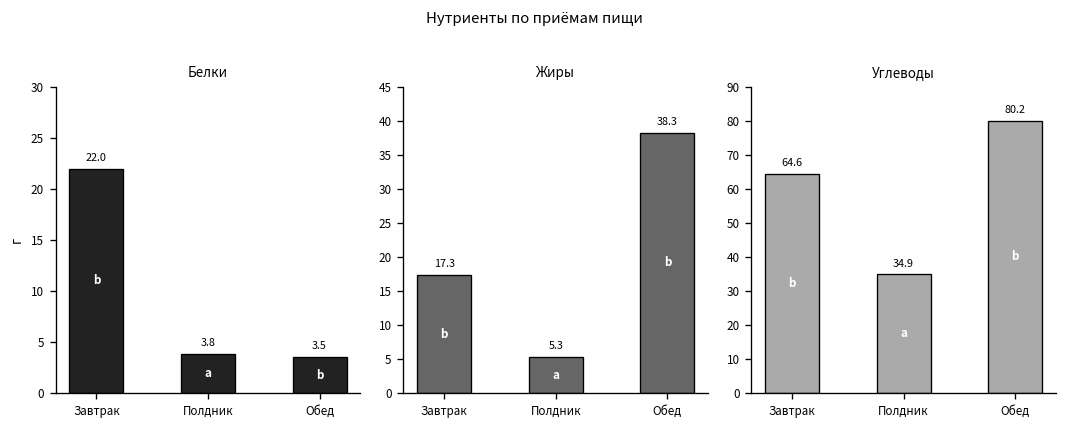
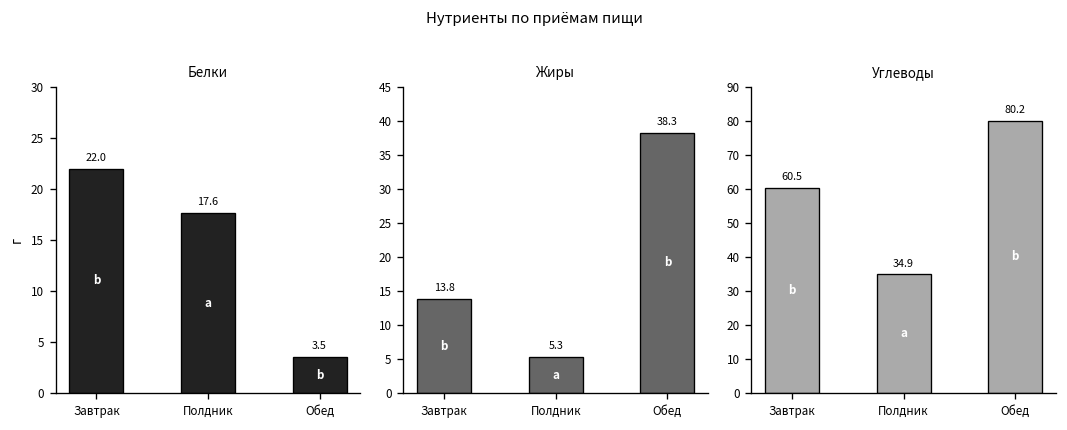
Белки, Полдник: 3.8 -> 17.6
Жиры, Завтрак: 17.3 -> 13.8
Углеводы, Завтрак: 64.6 -> 60.5
